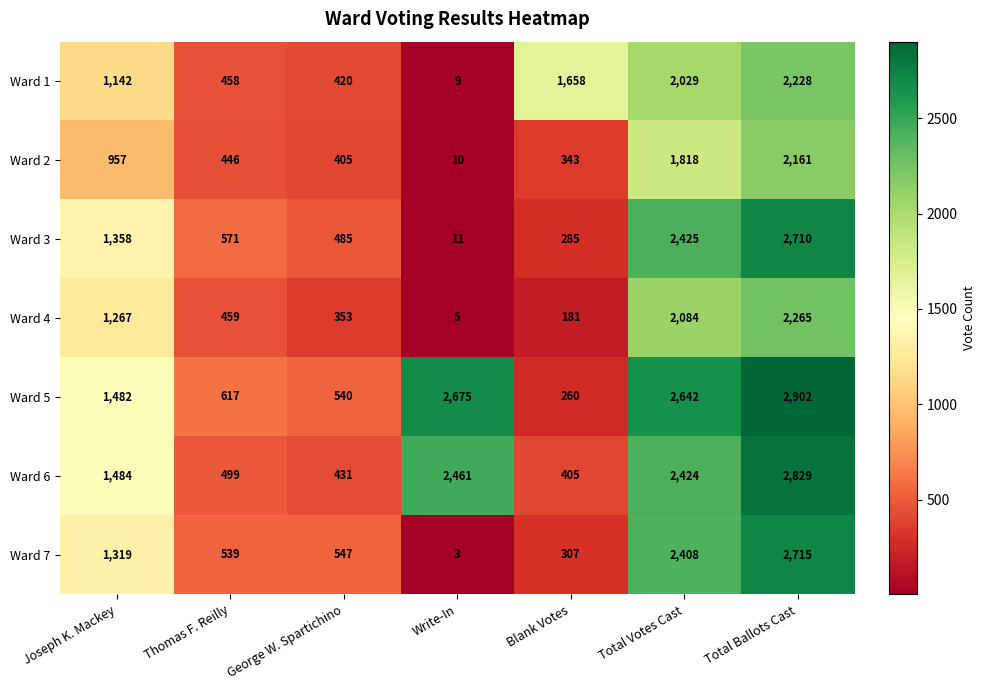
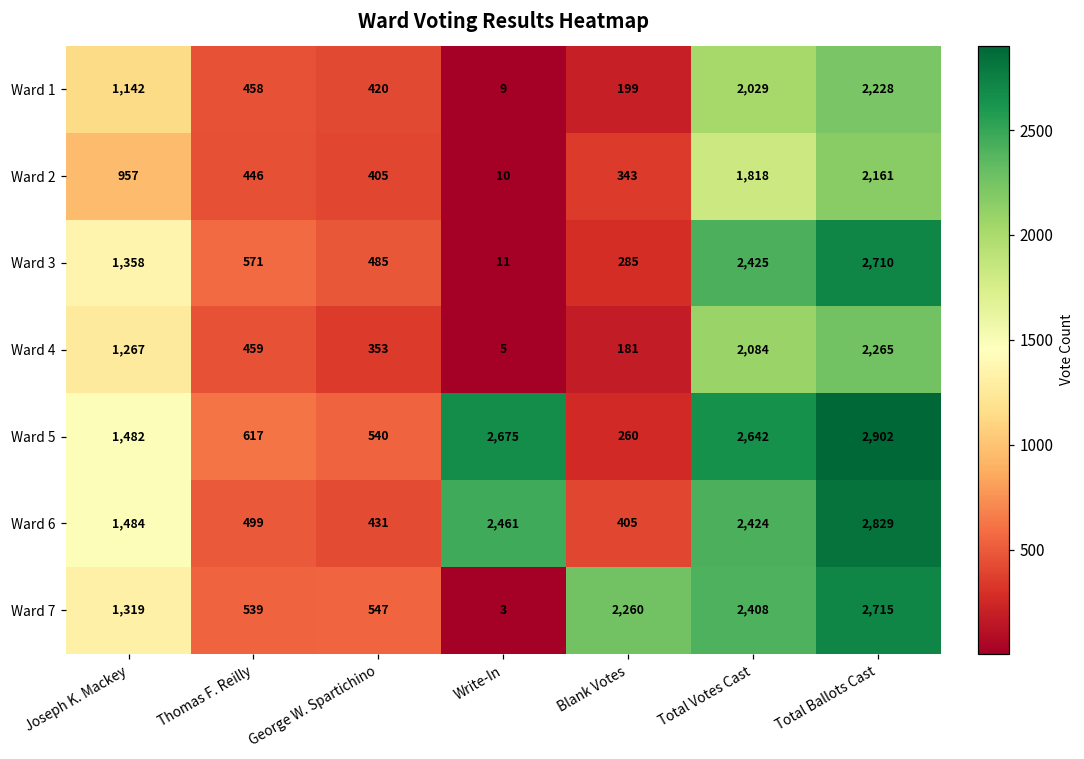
Ward 1, Blank Votes: 1,658 -> 199
Ward 7, Blank Votes: 307 -> 2,260
